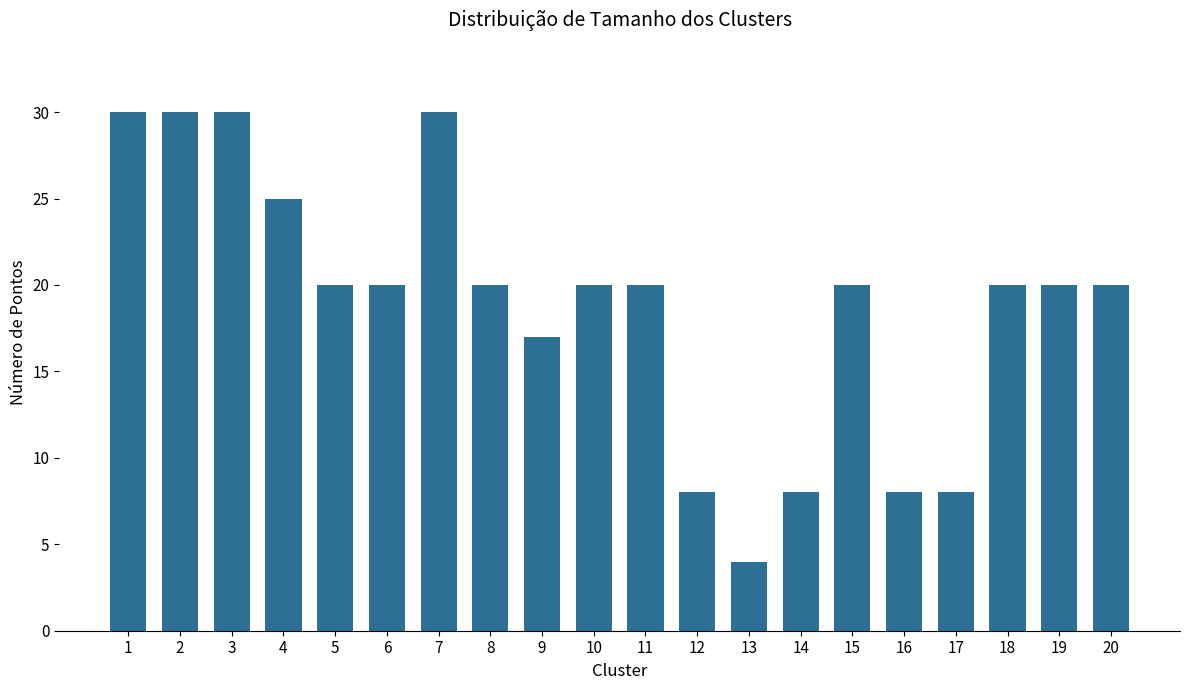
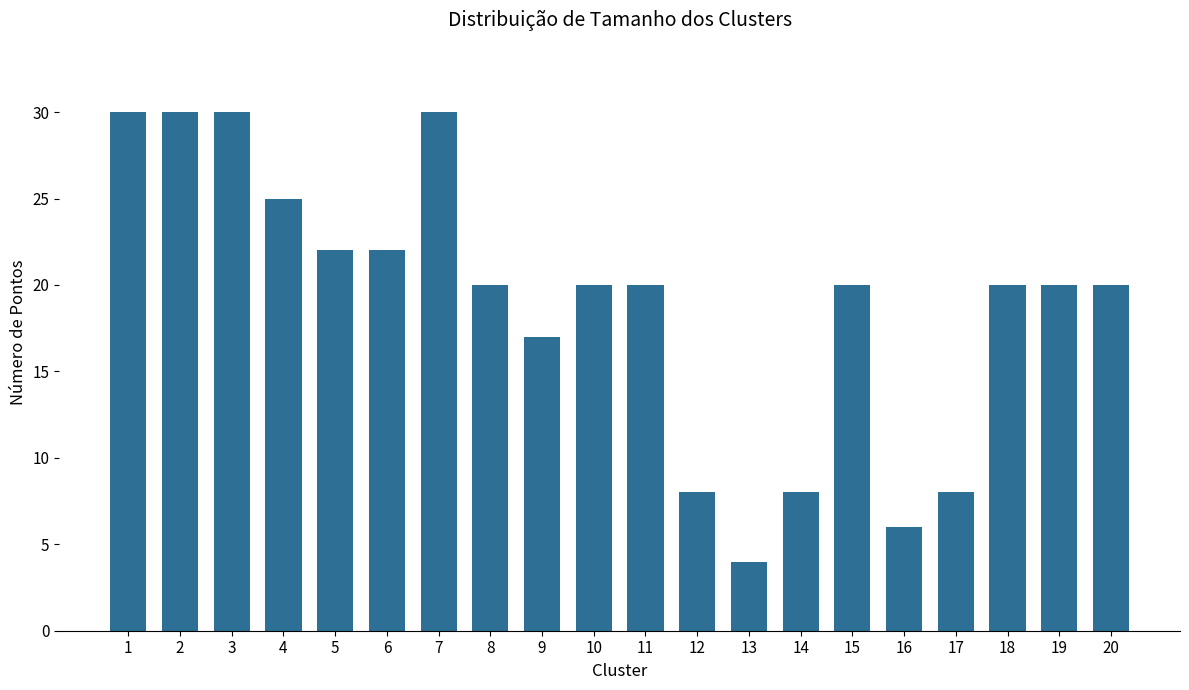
5: 20 -> 22
6: 20 -> 22
16: 8 -> 6
